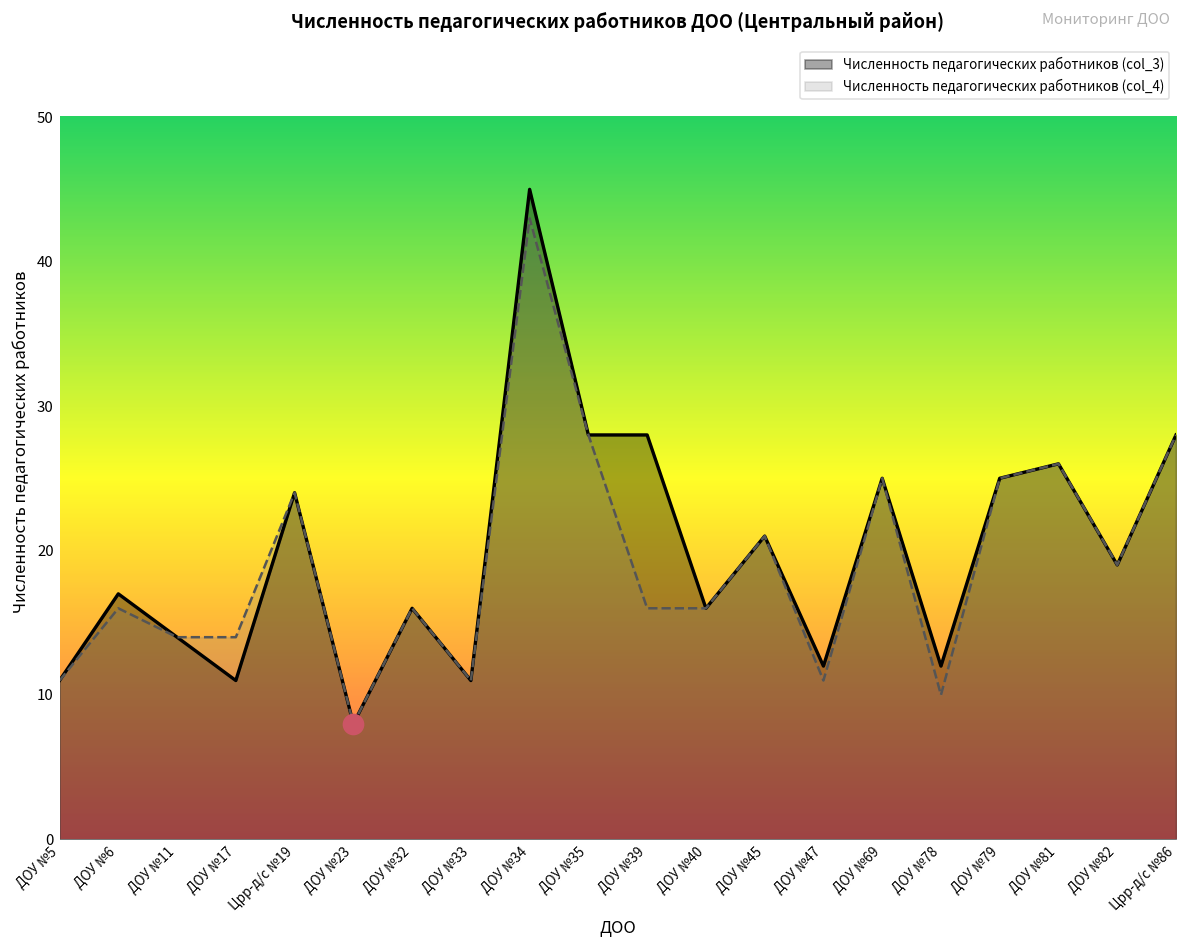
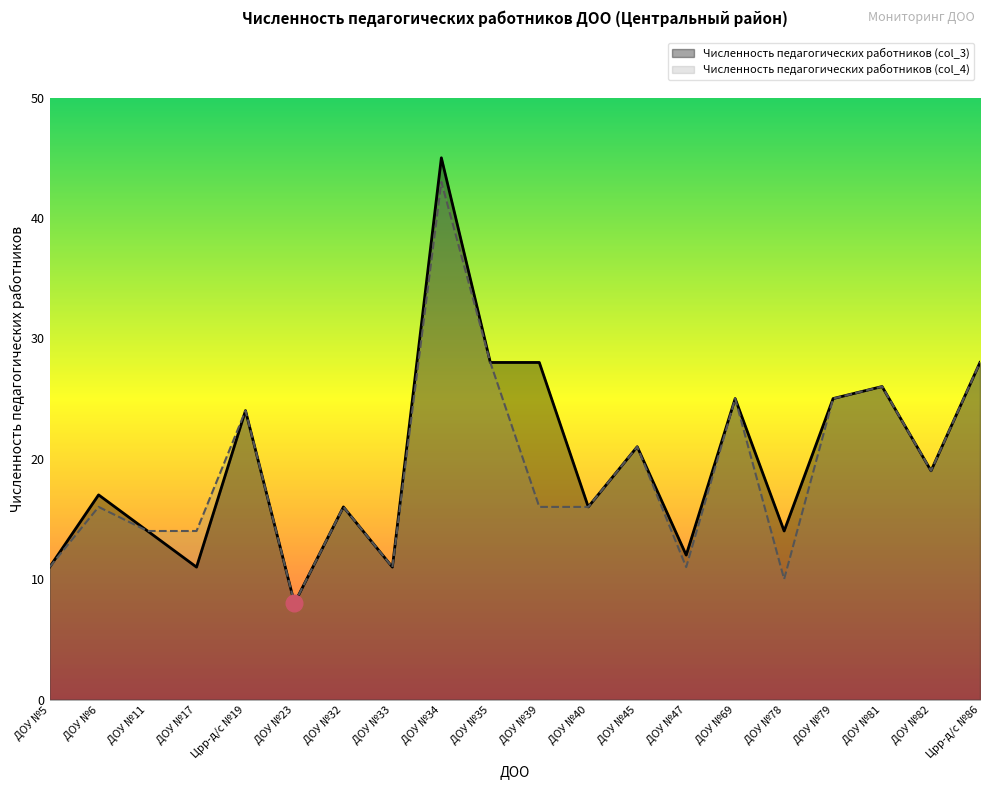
Численность педагогических работников (col_3), ДОУ №78: 12 -> 14
